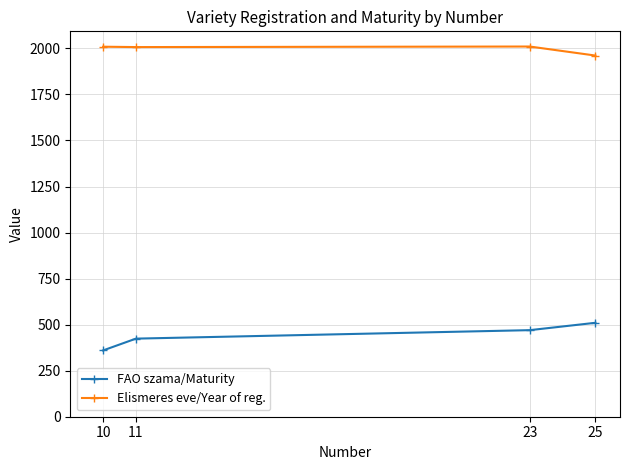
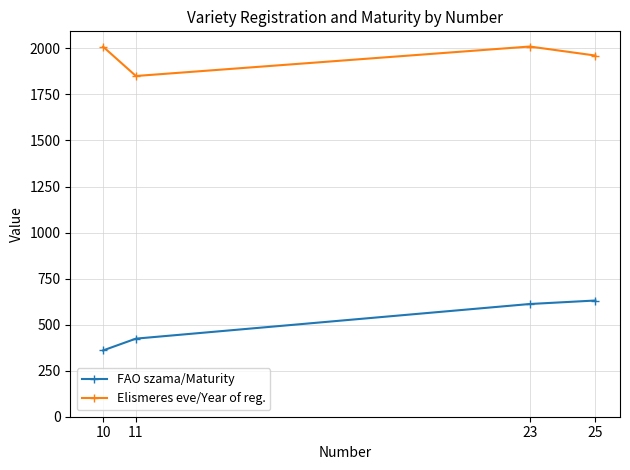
Elismeres eve/Year of reg., 11: 2010 -> 1850
FAO szama/Maturity, 23: 470 -> 610
FAO szama/Maturity, 25: 510 -> 630
